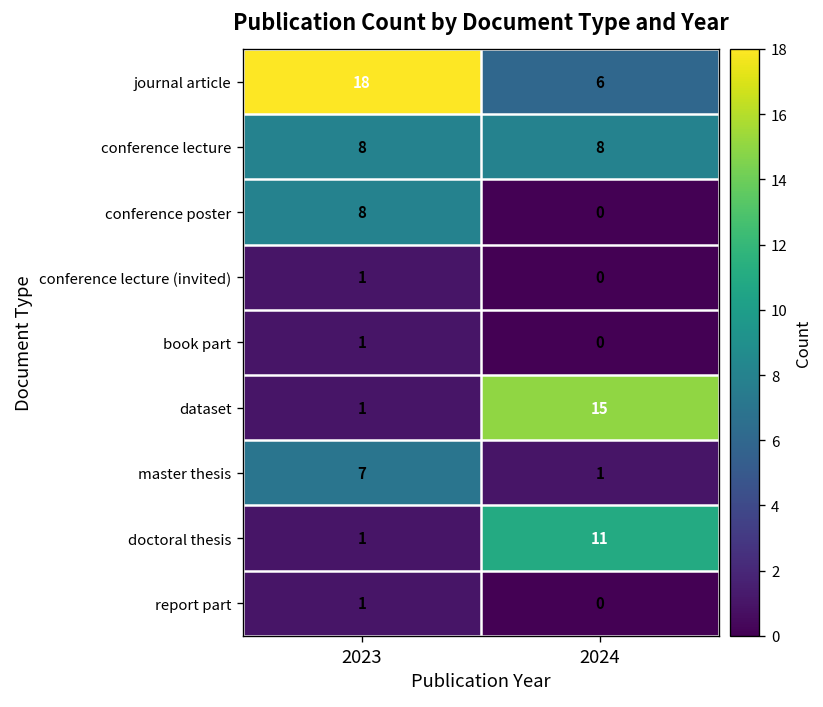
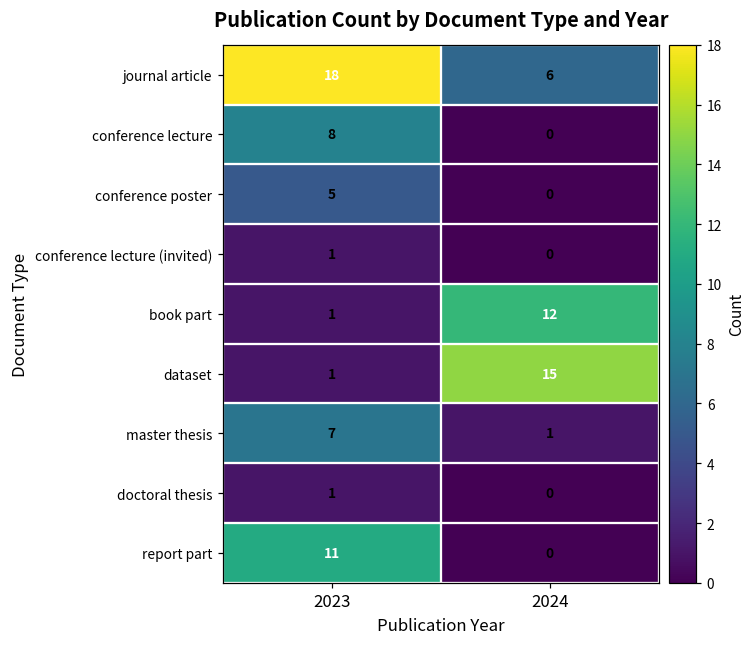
conference lecture, 2024: 8 -> 0
conference poster, 2023: 8 -> 5
book part, 2024: 0 -> 12
doctoral thesis, 2024: 11 -> 0
report part, 2023: 1 -> 11
